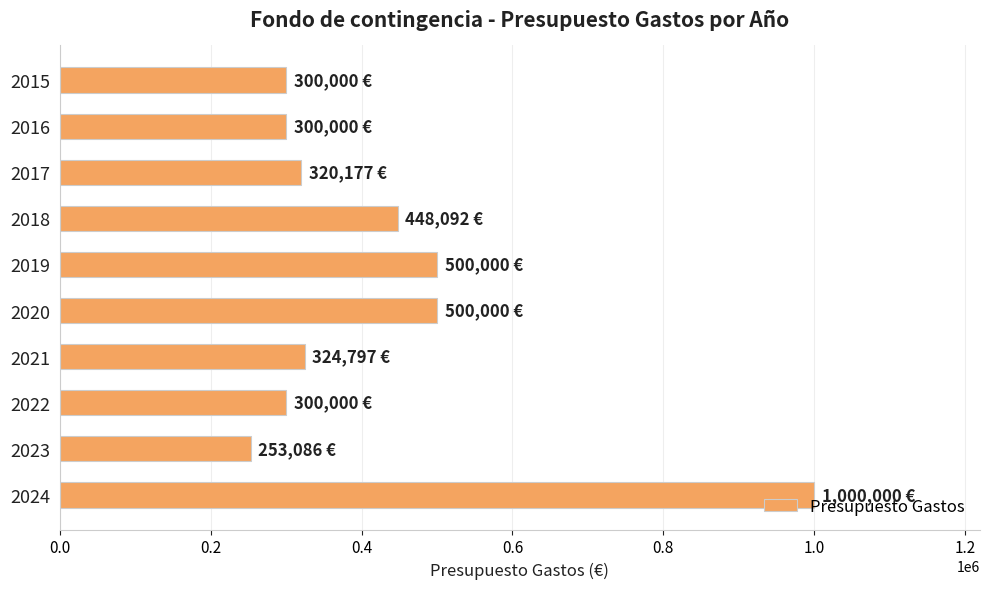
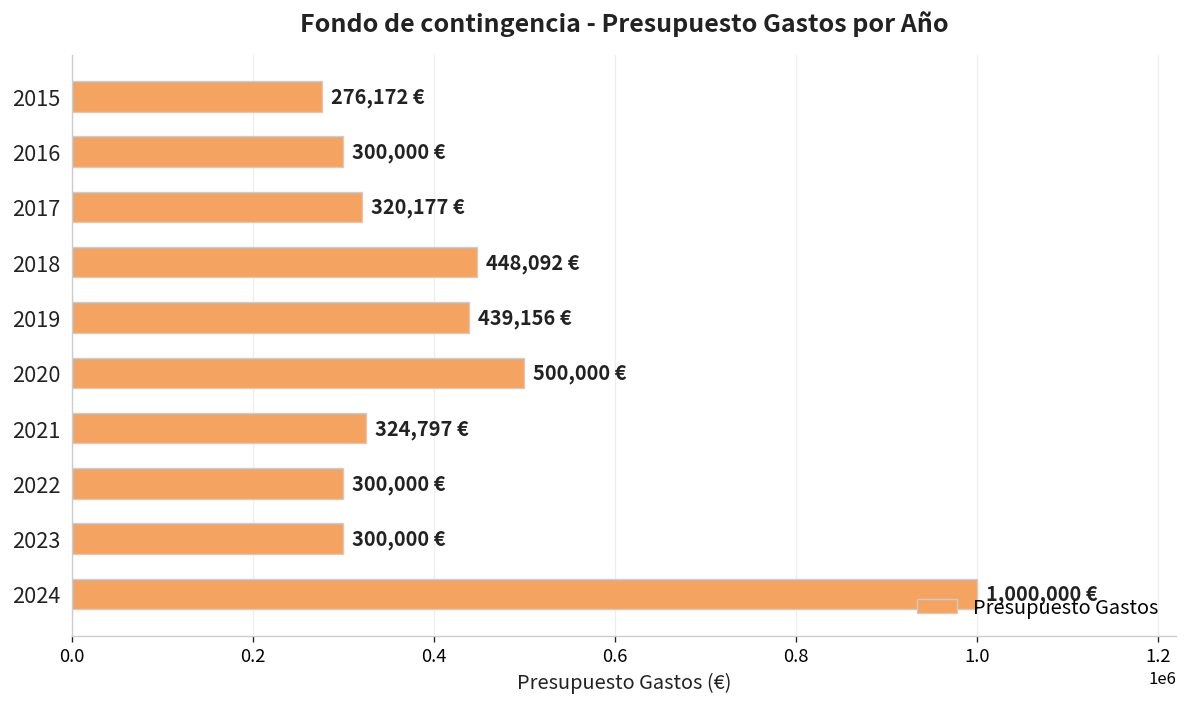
2015: 300,000 -> 276,172
2019: 500,000 -> 439,156
2023: 253,086 -> 300,000
